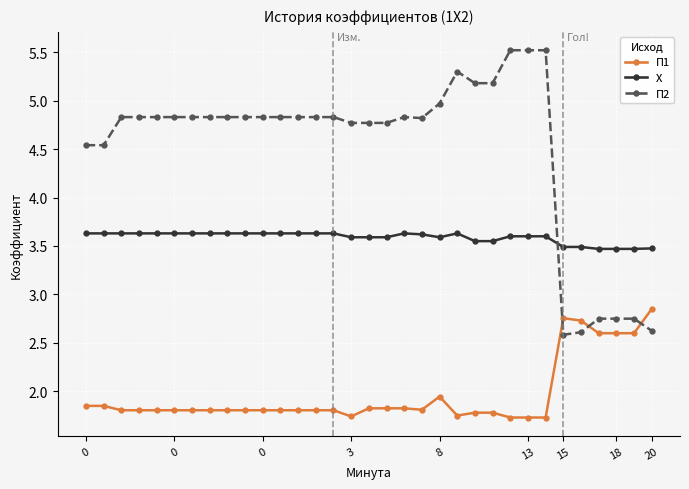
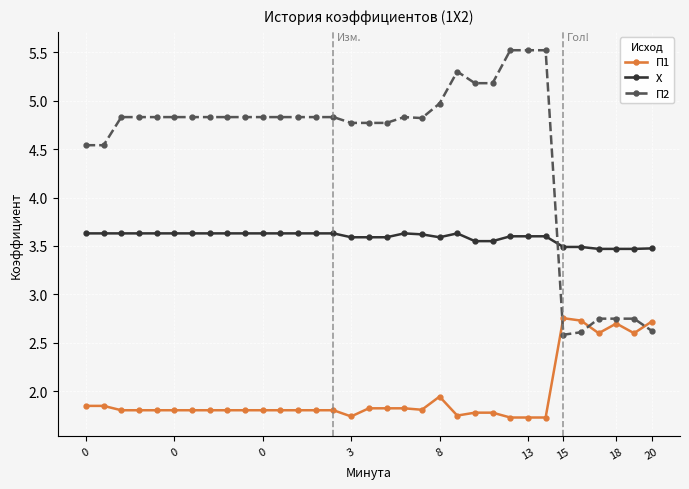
П1, 18: 2.6 -> 2.7
П1, 20: 2.9 -> 2.7
